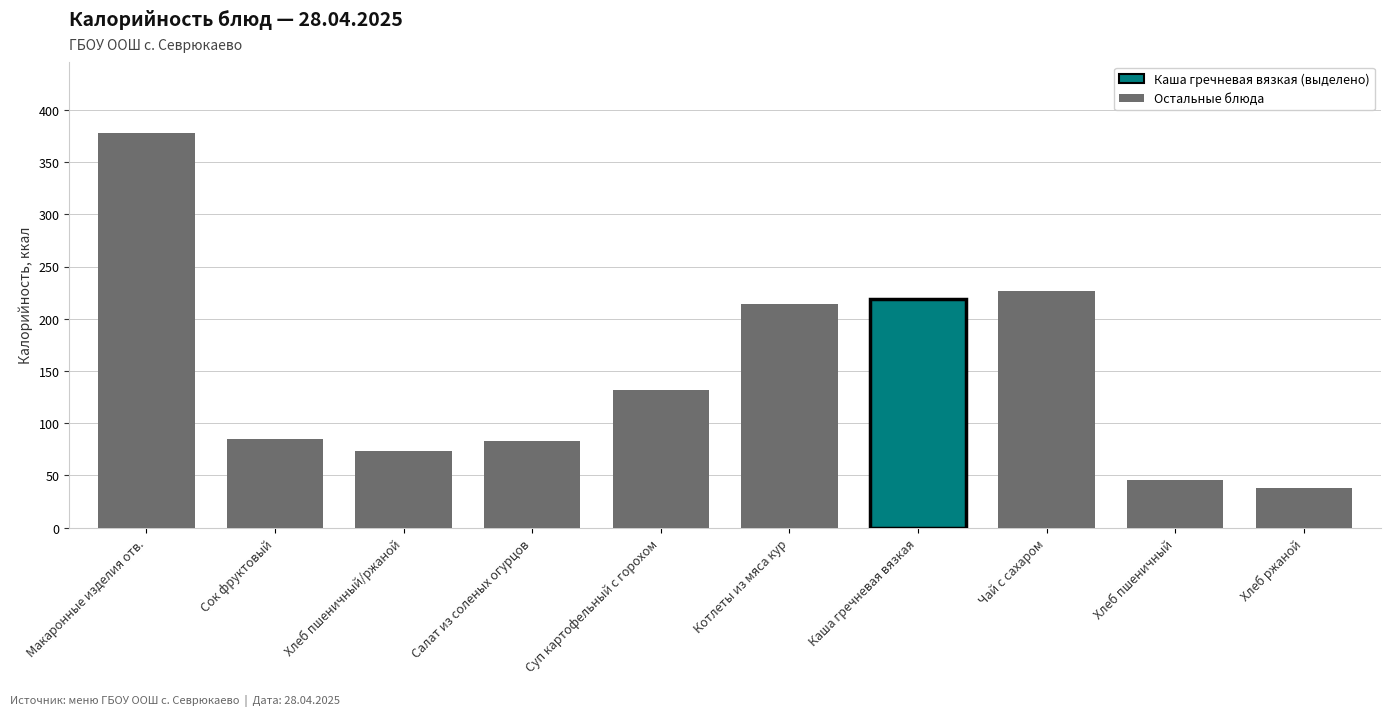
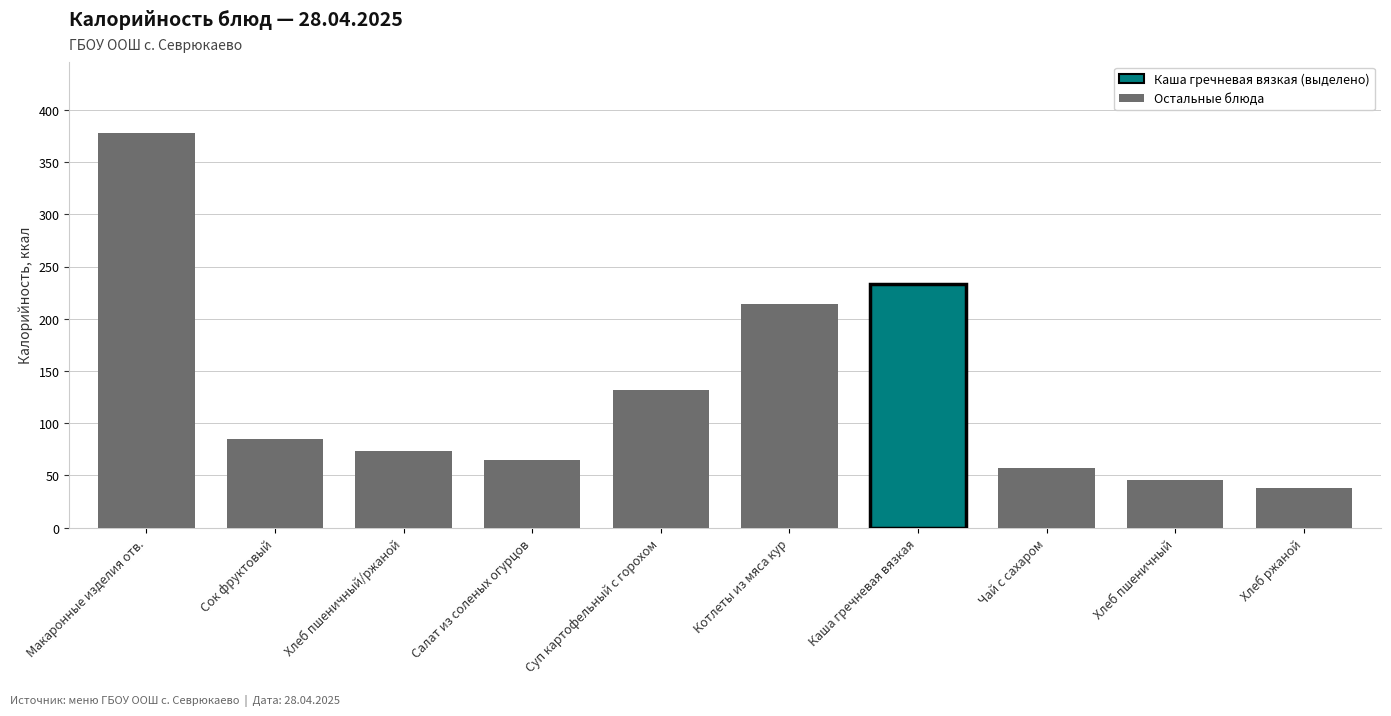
Салат из соленых огурцов: 83 -> 65
Каша гречневая вязкая: 219 -> 233
Чай с сахаром: 227 -> 57
